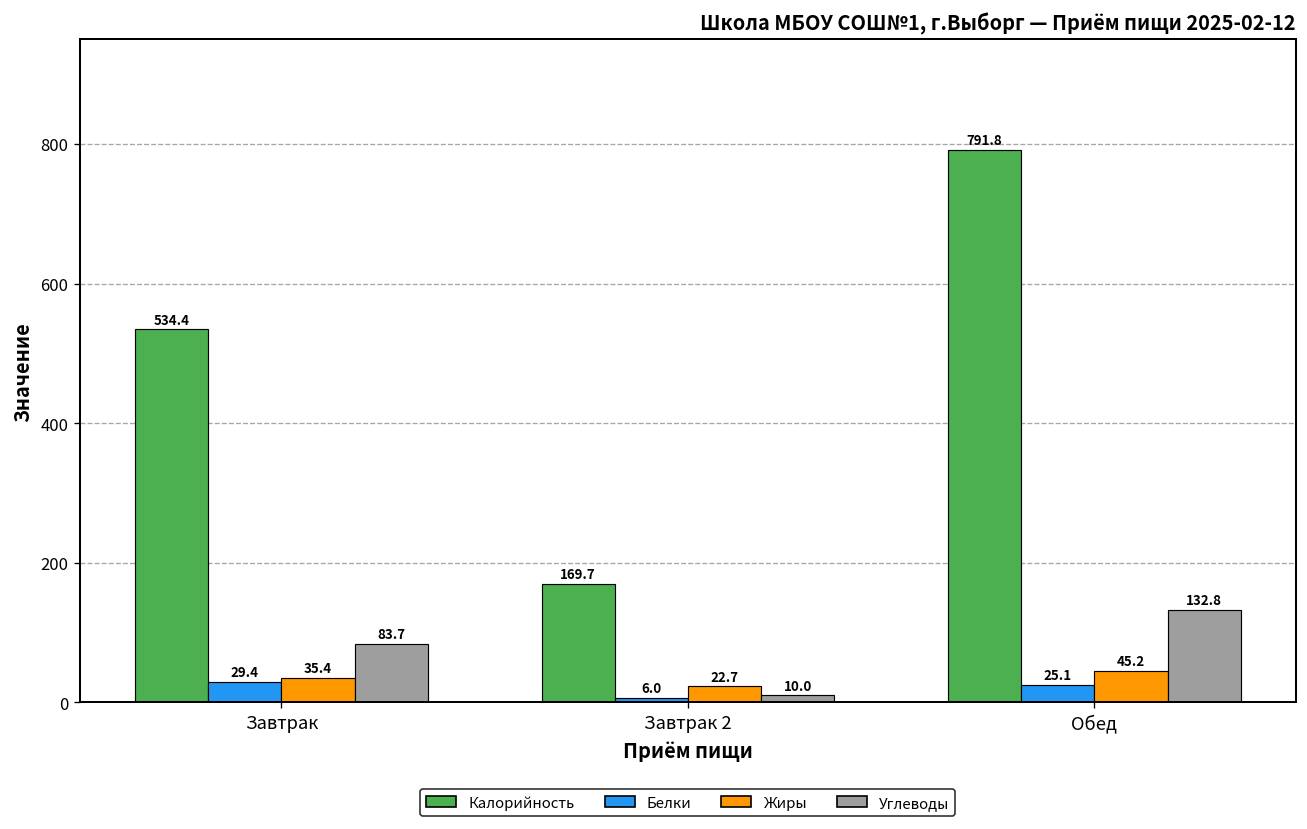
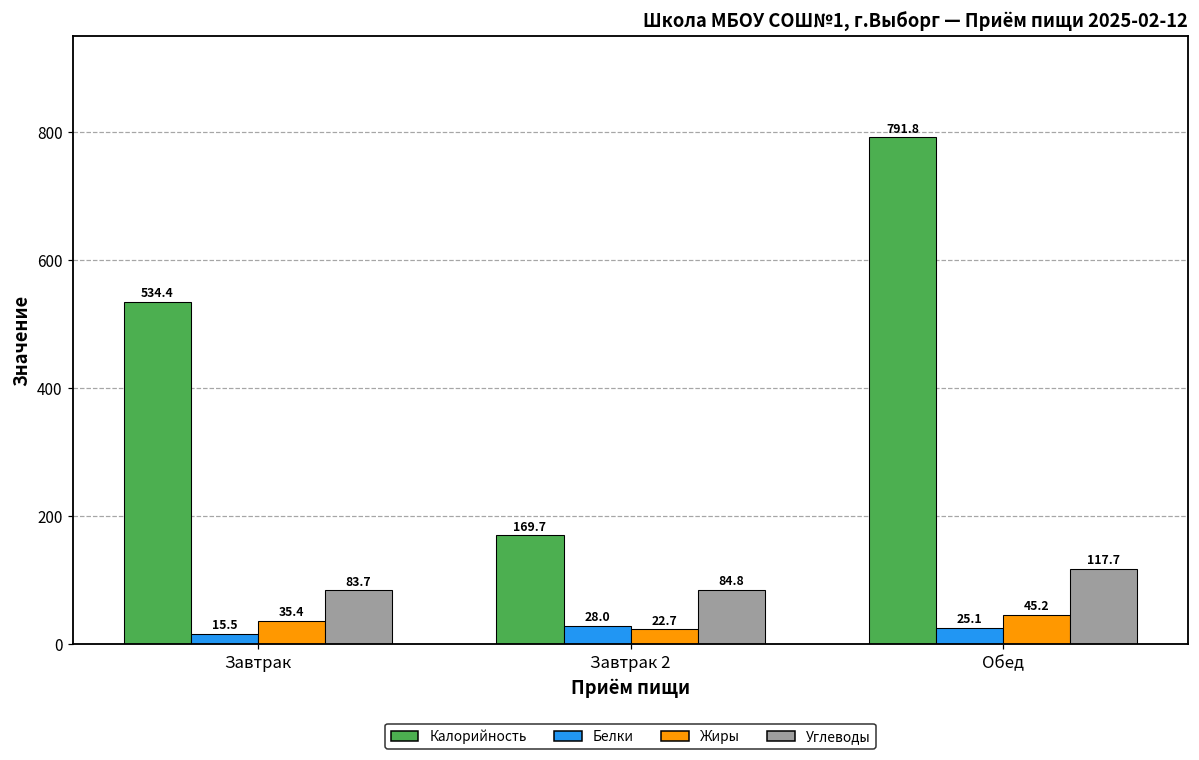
Белки, Завтрак: 29.4 -> 15.5
Белки, Завтрак 2: 6.0 -> 28.0
Углеводы, Завтрак 2: 10.0 -> 84.8
Углеводы, Обед: 132.8 -> 117.7
